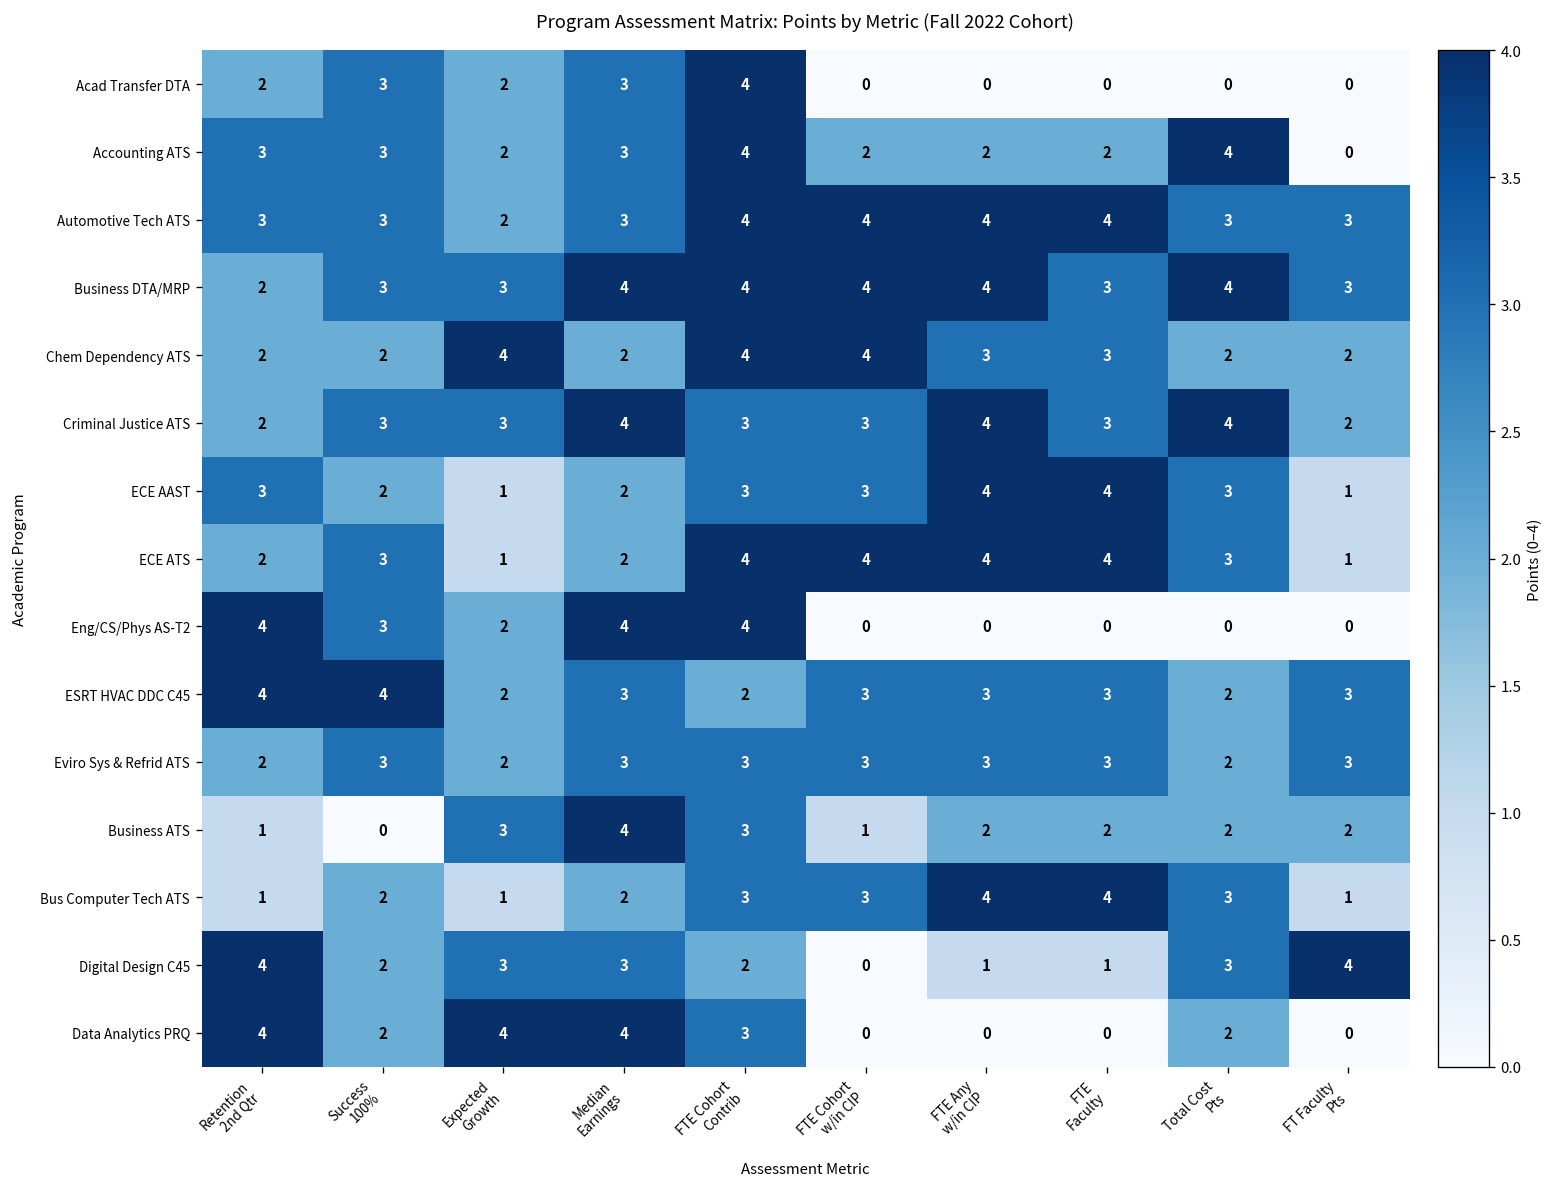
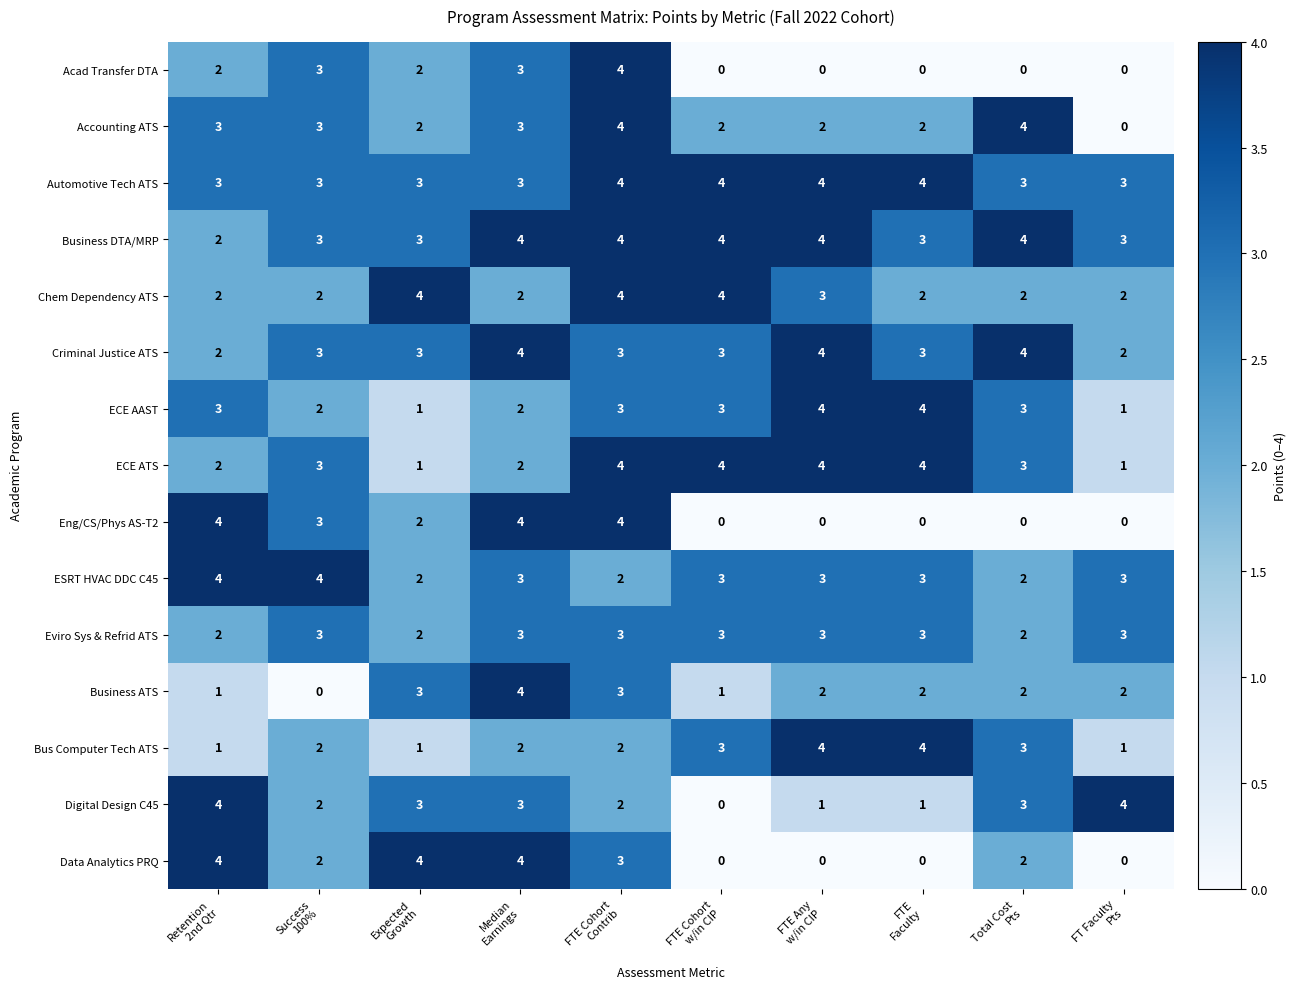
Automotive Tech ATS, Expected Growth: 2 -> 3
Chem Dependency ATS, FTE Faculty: 3 -> 2
Bus Computer Tech ATS, FTE Cohort Contrib: 3 -> 2
